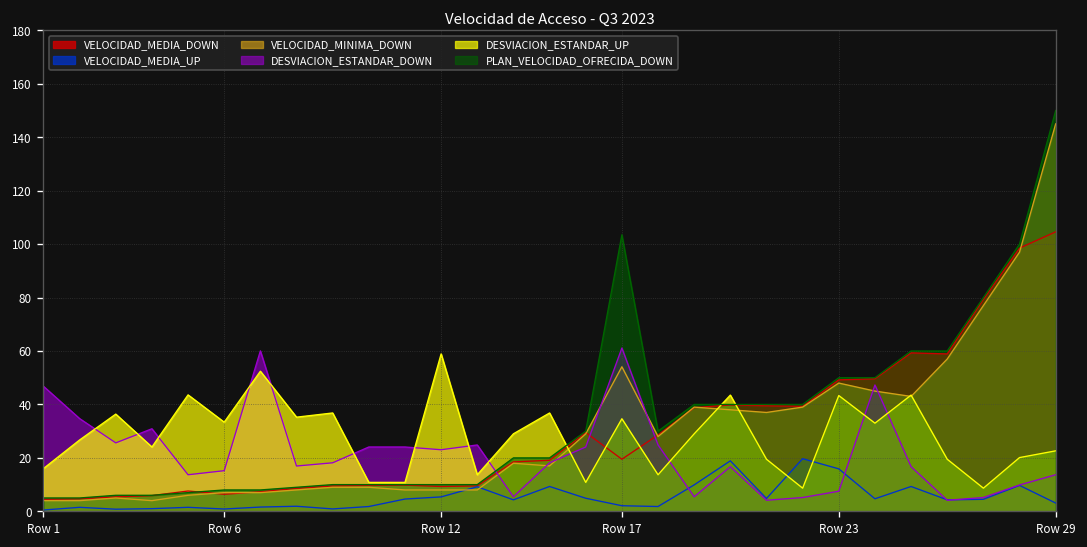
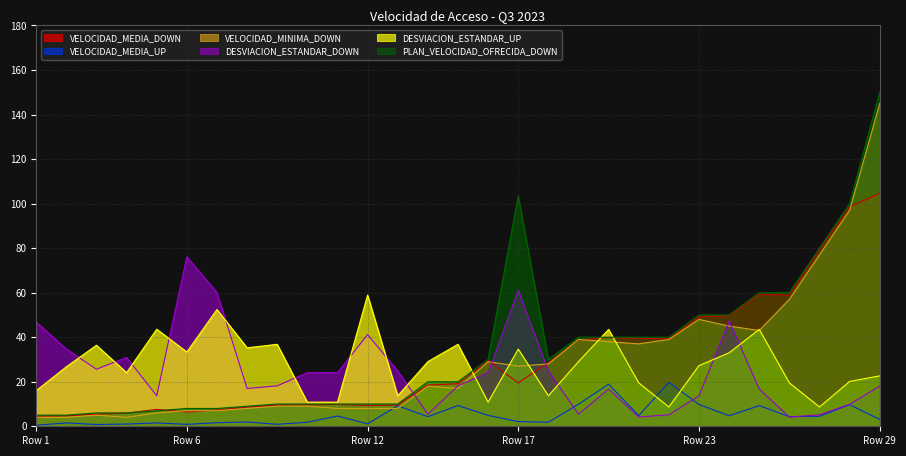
DESVIACION_ESTANDAR_DOWN, Row 6: 15 -> 76
VELOCIDAD_MEDIA_UP, Row 12: 5 -> 1
DESVIACION_ESTANDAR_DOWN, Row 12: 23 -> 41
VELOCIDAD_MINIMA_DOWN, Row 17: 54 -> 27
VELOCIDAD_MEDIA_UP, Row 23: 16 -> 10
DESVIACION_ESTANDAR_DOWN, Row 23: 8 -> 14
DESVIACION_ESTANDAR_UP, Row 23: 43 -> 27
DESVIACION_ESTANDAR_DOWN, Row 29: 14 -> 18
